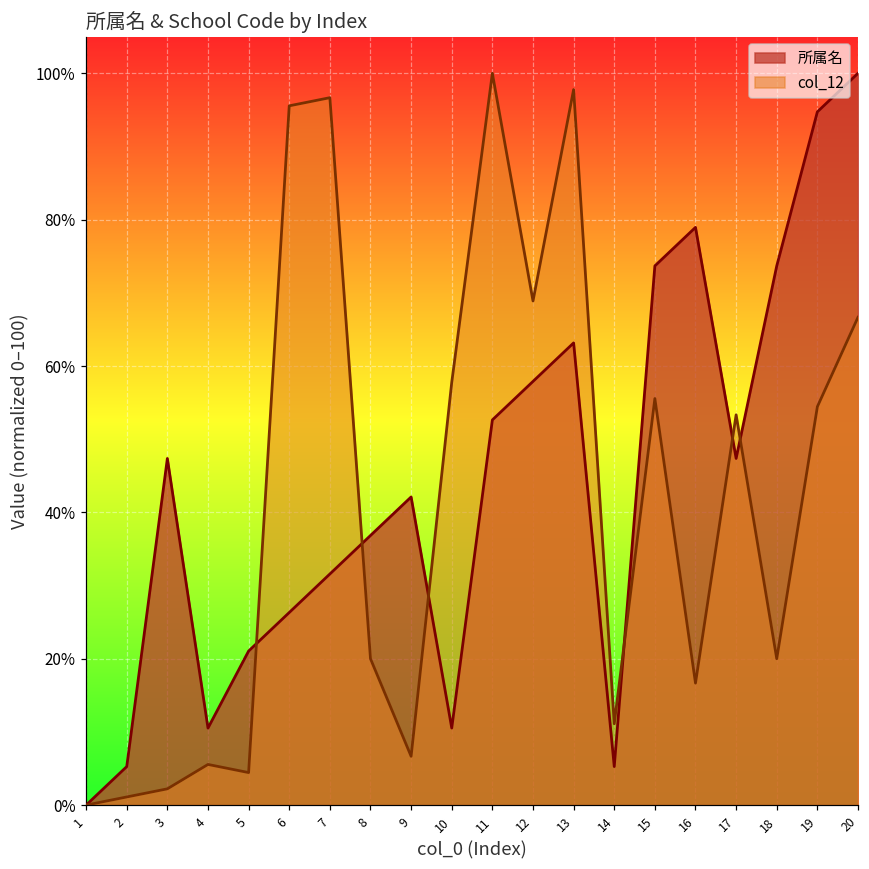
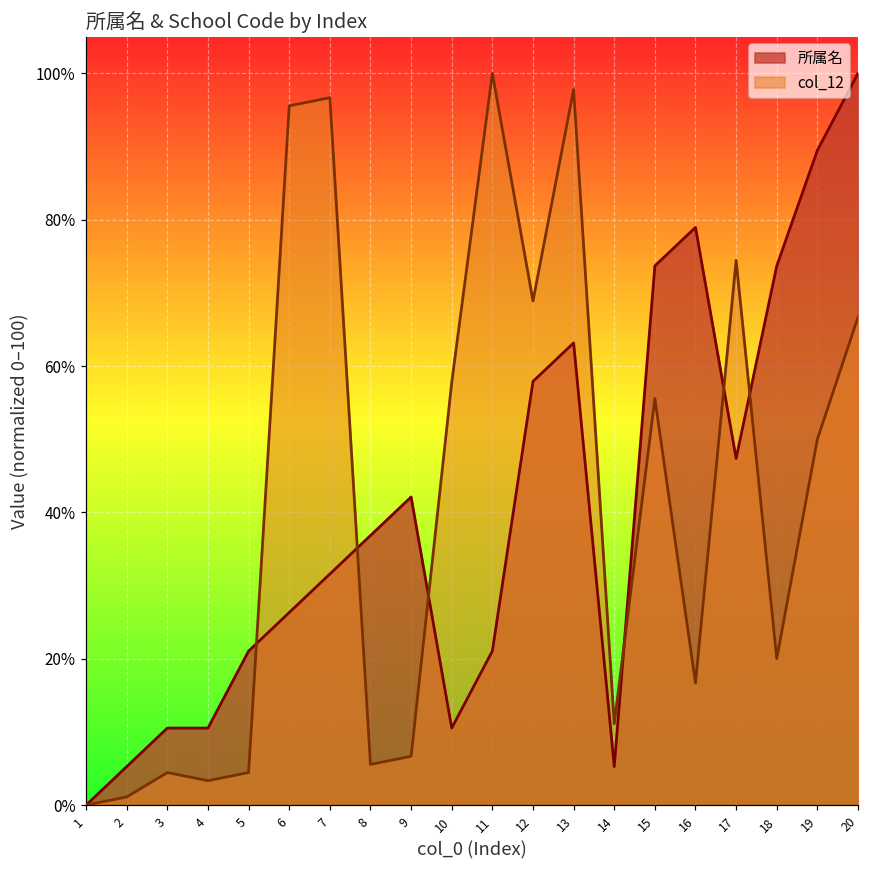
所属名, 3: 47% -> 11%
col_12, 3: 2% -> 4%
col_12, 4: 6% -> 3%
col_12, 8: 20% -> 6%
所属名, 11: 53% -> 21%
col_12, 17: 53% -> 74%
所属名, 19: 95% -> 89%
col_12, 19: 54% -> 50%
